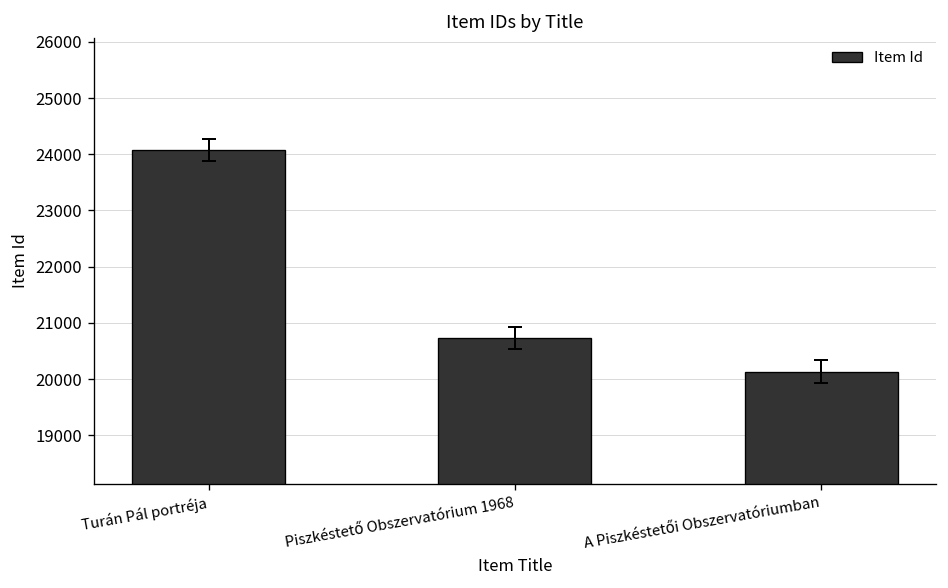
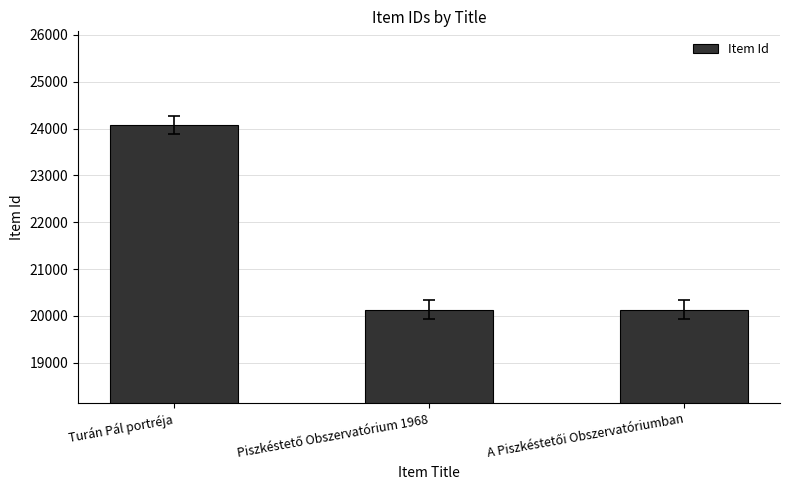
Item Id, Piszkéstető Obszervatórium 1968: 20700 -> 20100
